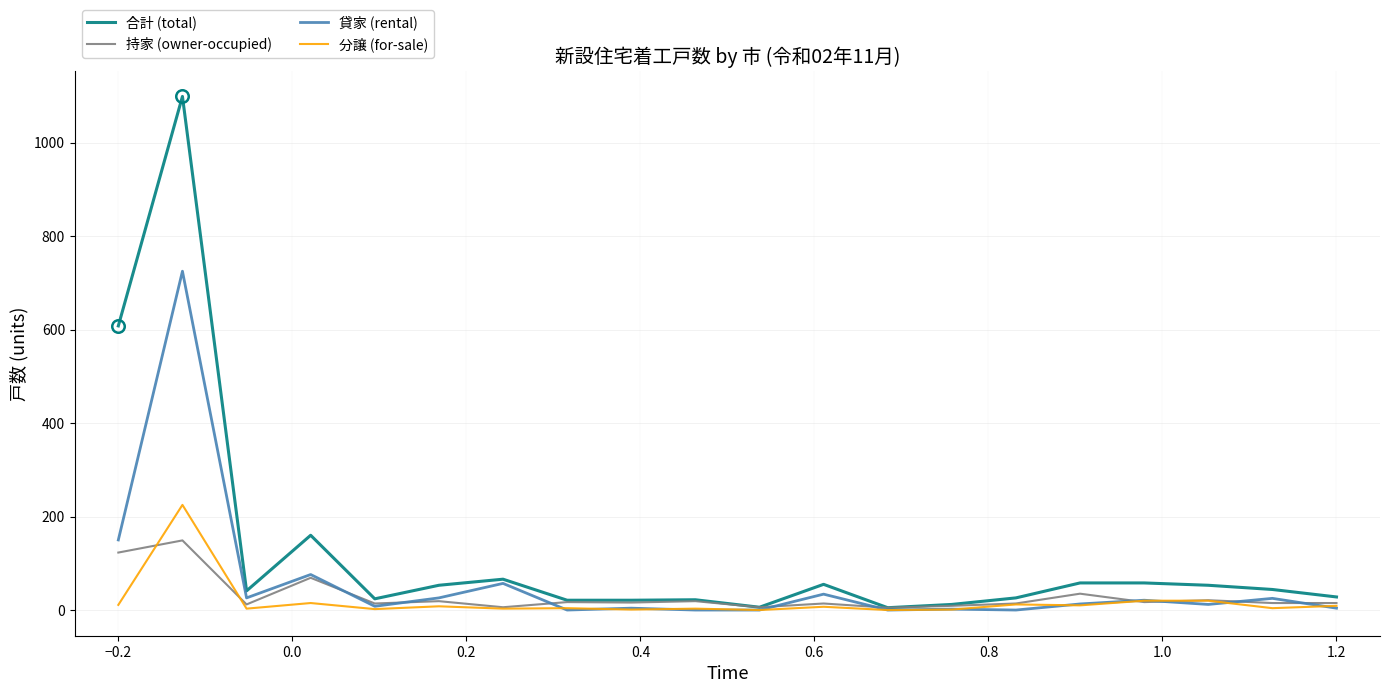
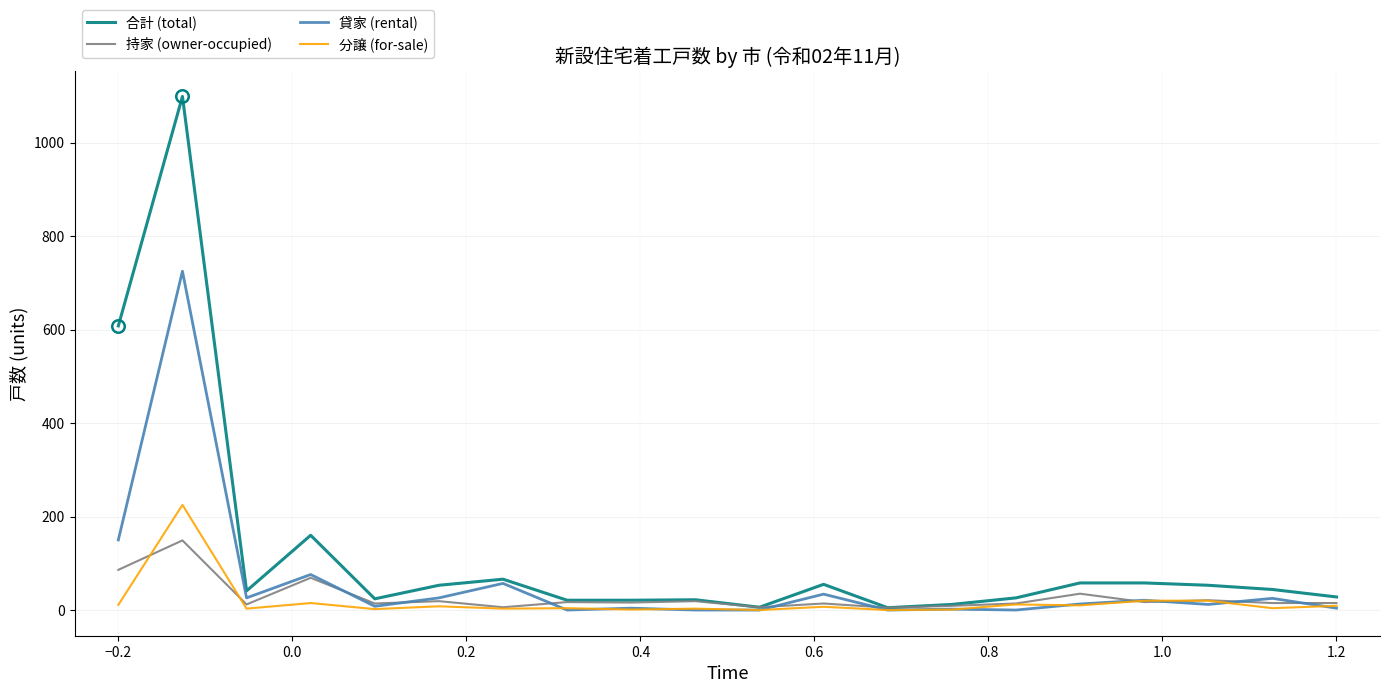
持家 (owner-occupied), −0.2: 120 -> 90
